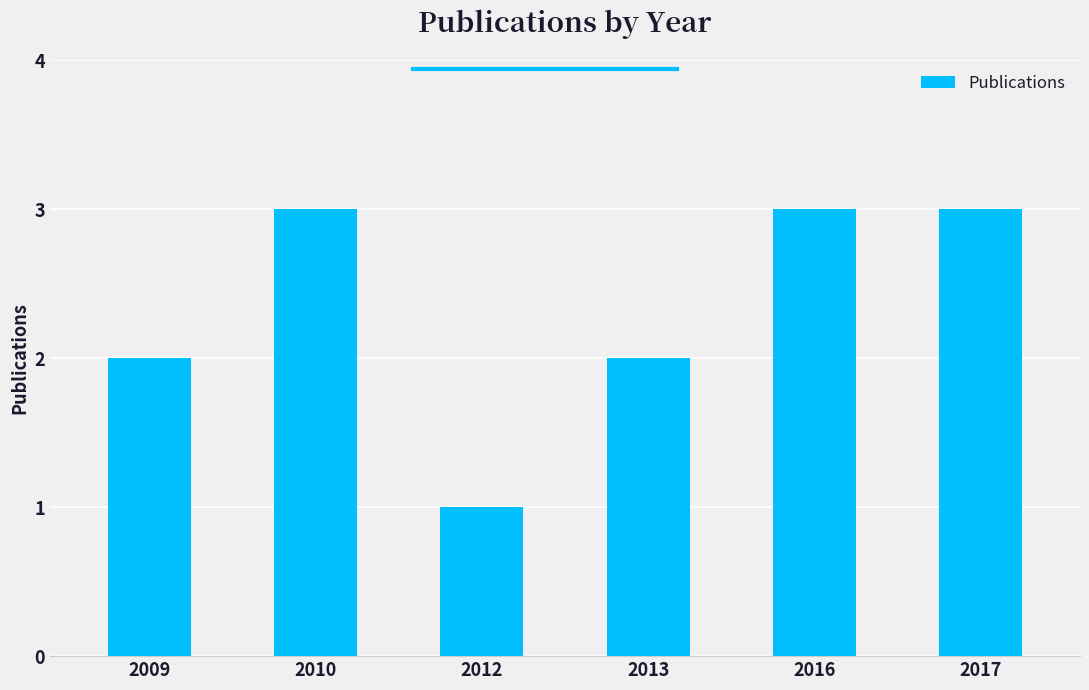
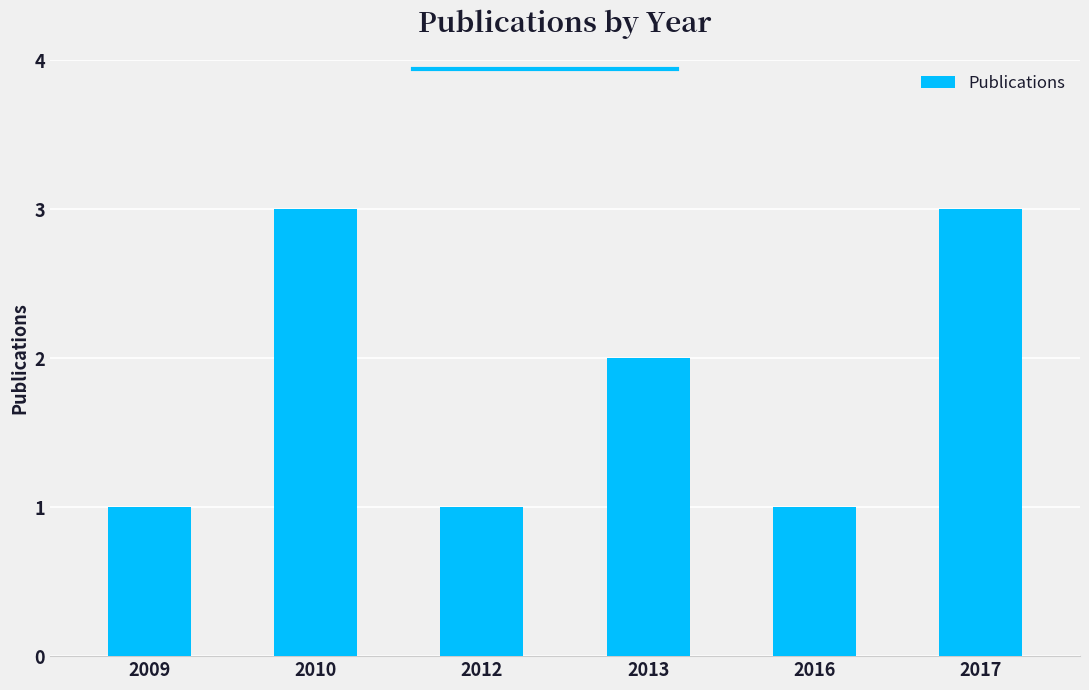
2009: 2 -> 1
2016: 3 -> 1
